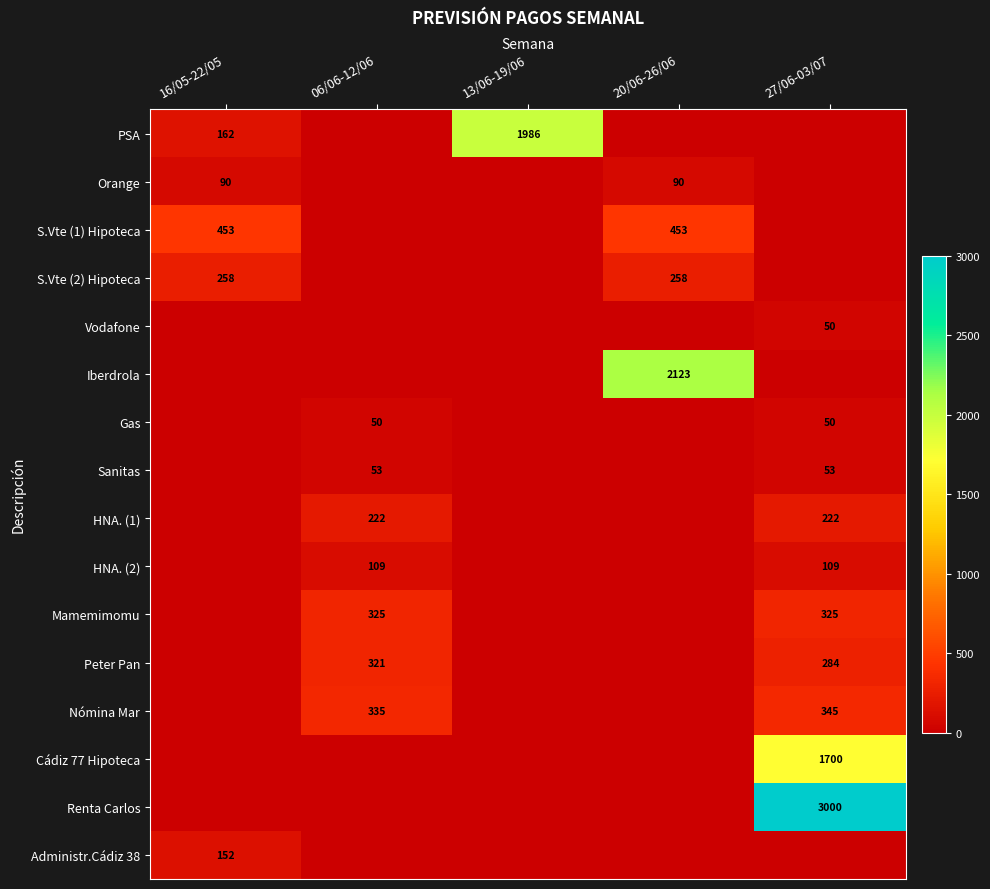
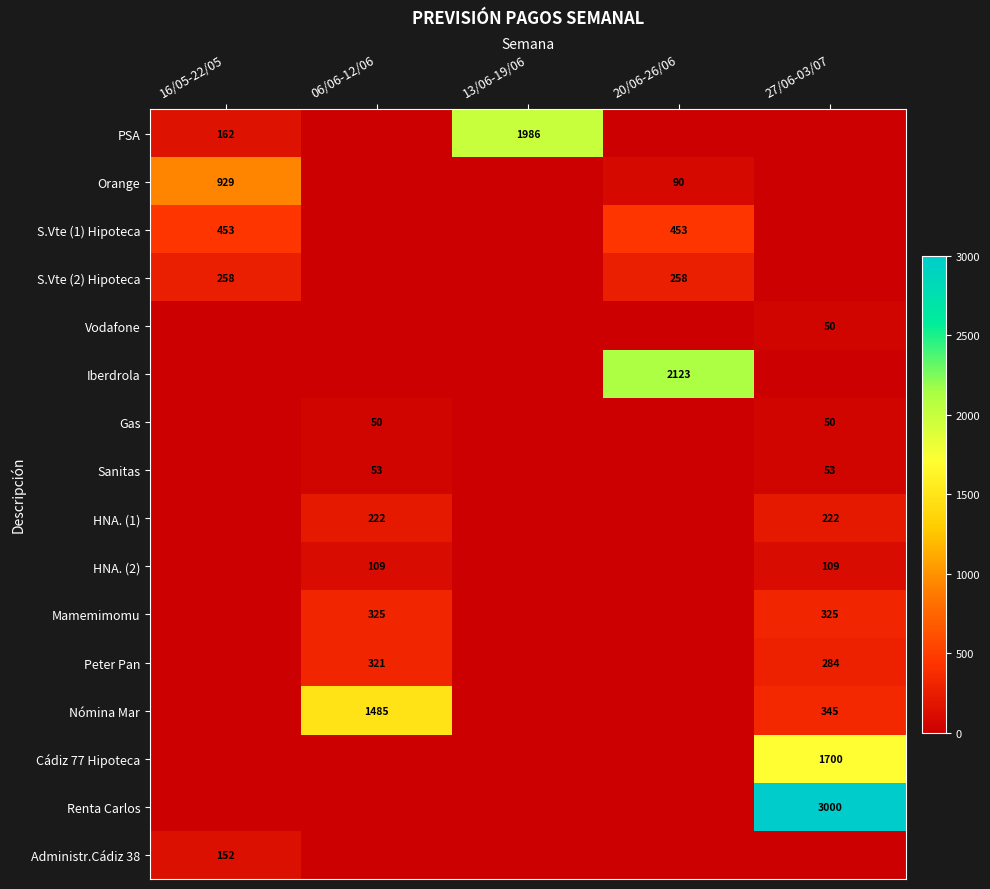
Orange, 16/05-22/05: 90 -> 929
Nómina Mar, 06/06-12/06: 335 -> 1485
